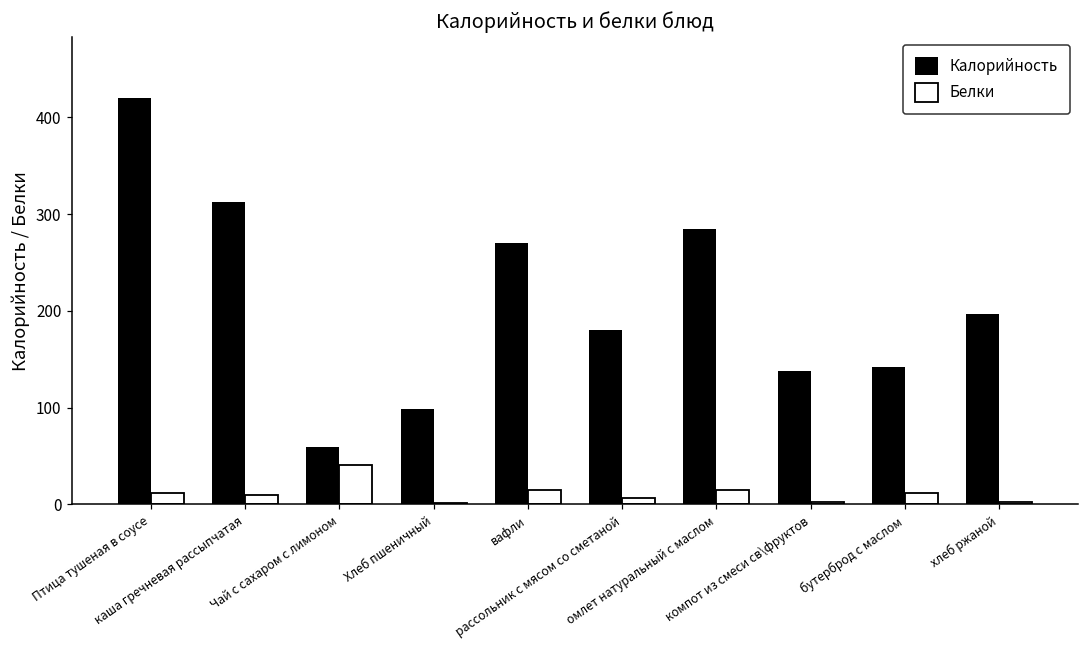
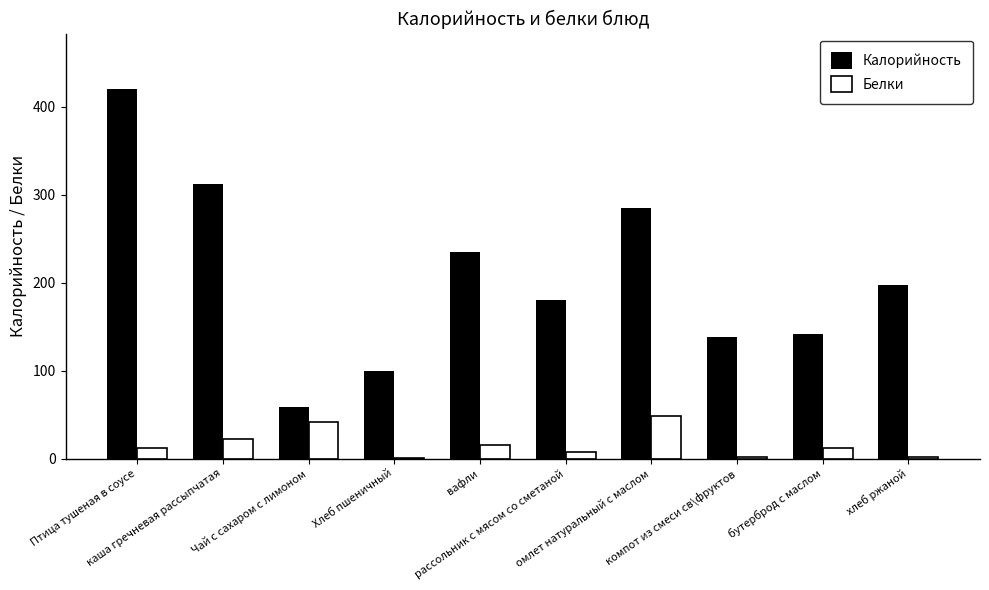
Белки, каша гречневая рассыпчатая: 10 -> 20
Калорийность, вафли: 270 -> 240
Белки, омлет натуральный с маслом: 20 -> 50
